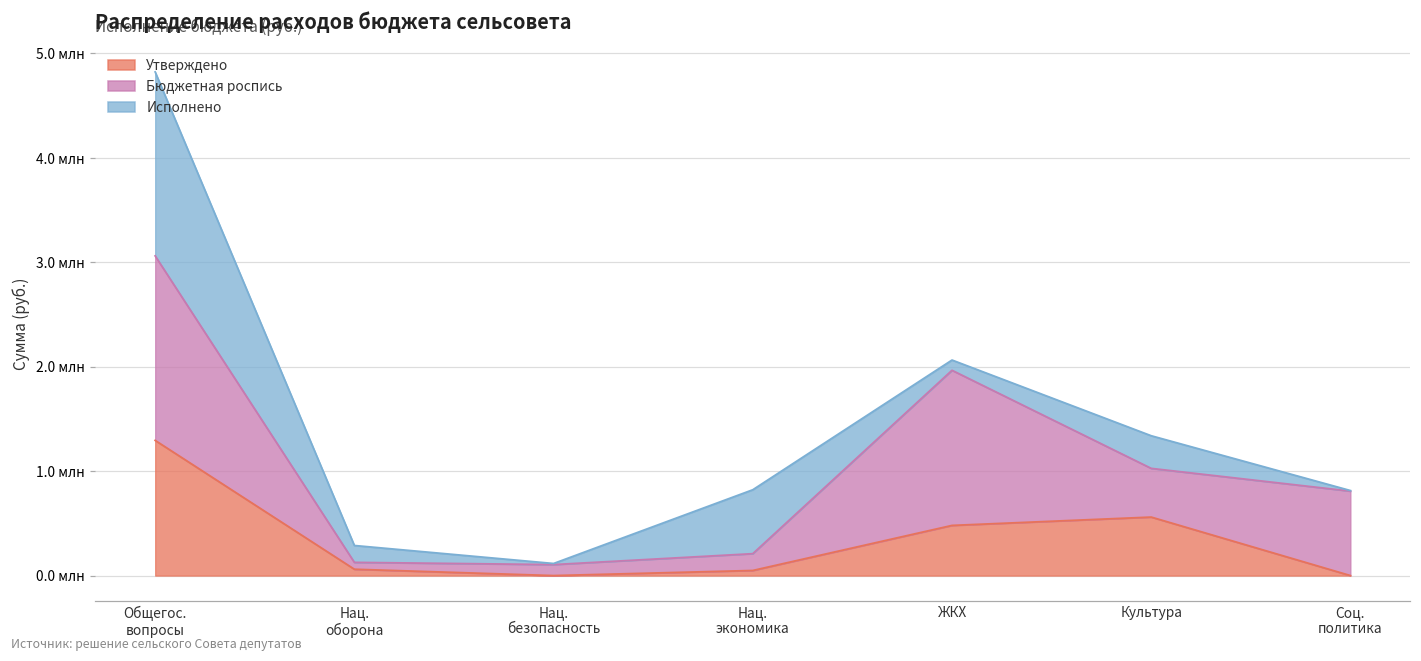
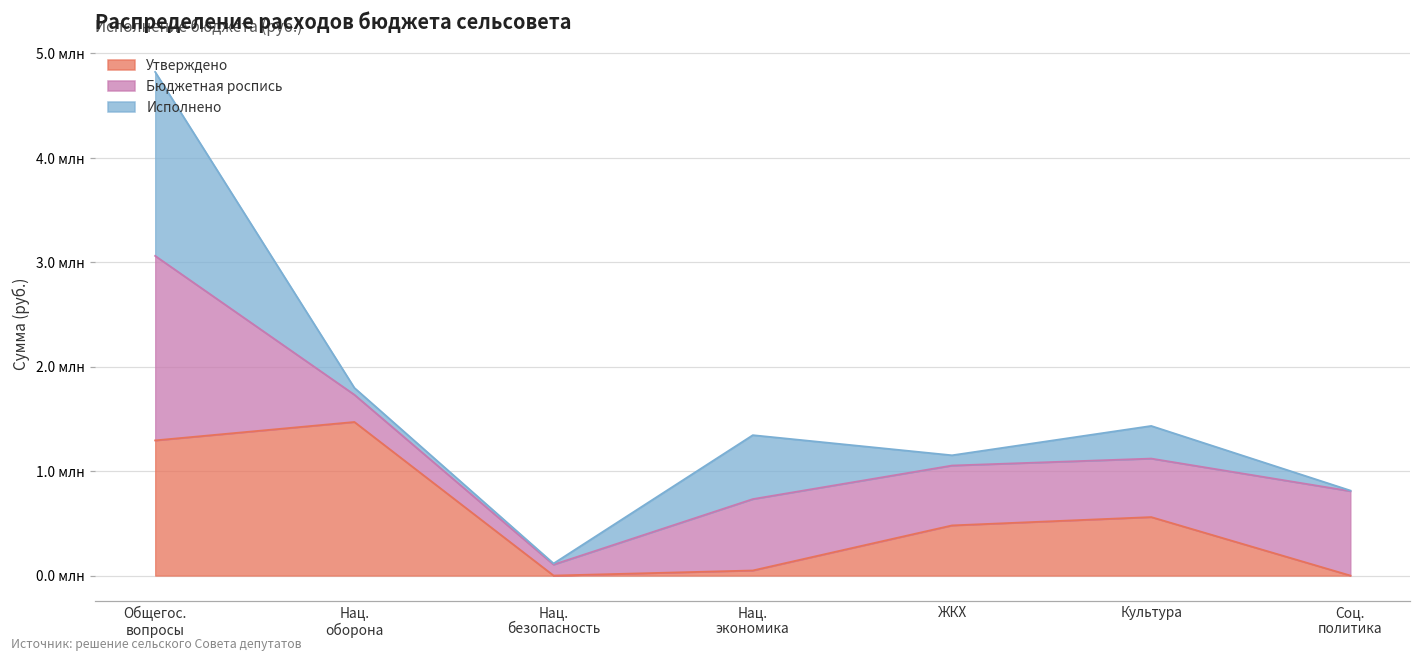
Утверждено, Нац. оборона: 0.1 млн -> 1.5 млн
Бюджетная роспись, Нац. оборона: 0.1 млн -> 0.3 млн
Исполнено, Нац. оборона: 0.2 млн -> 0.1 млн
Бюджетная роспись, Нац. экономика: 0.2 млн -> 0.7 млн
Бюджетная роспись, ЖКХ: 1.5 млн -> 0.6 млн
Бюджетная роспись, Культура: 0.5 млн -> 0.6 млн
